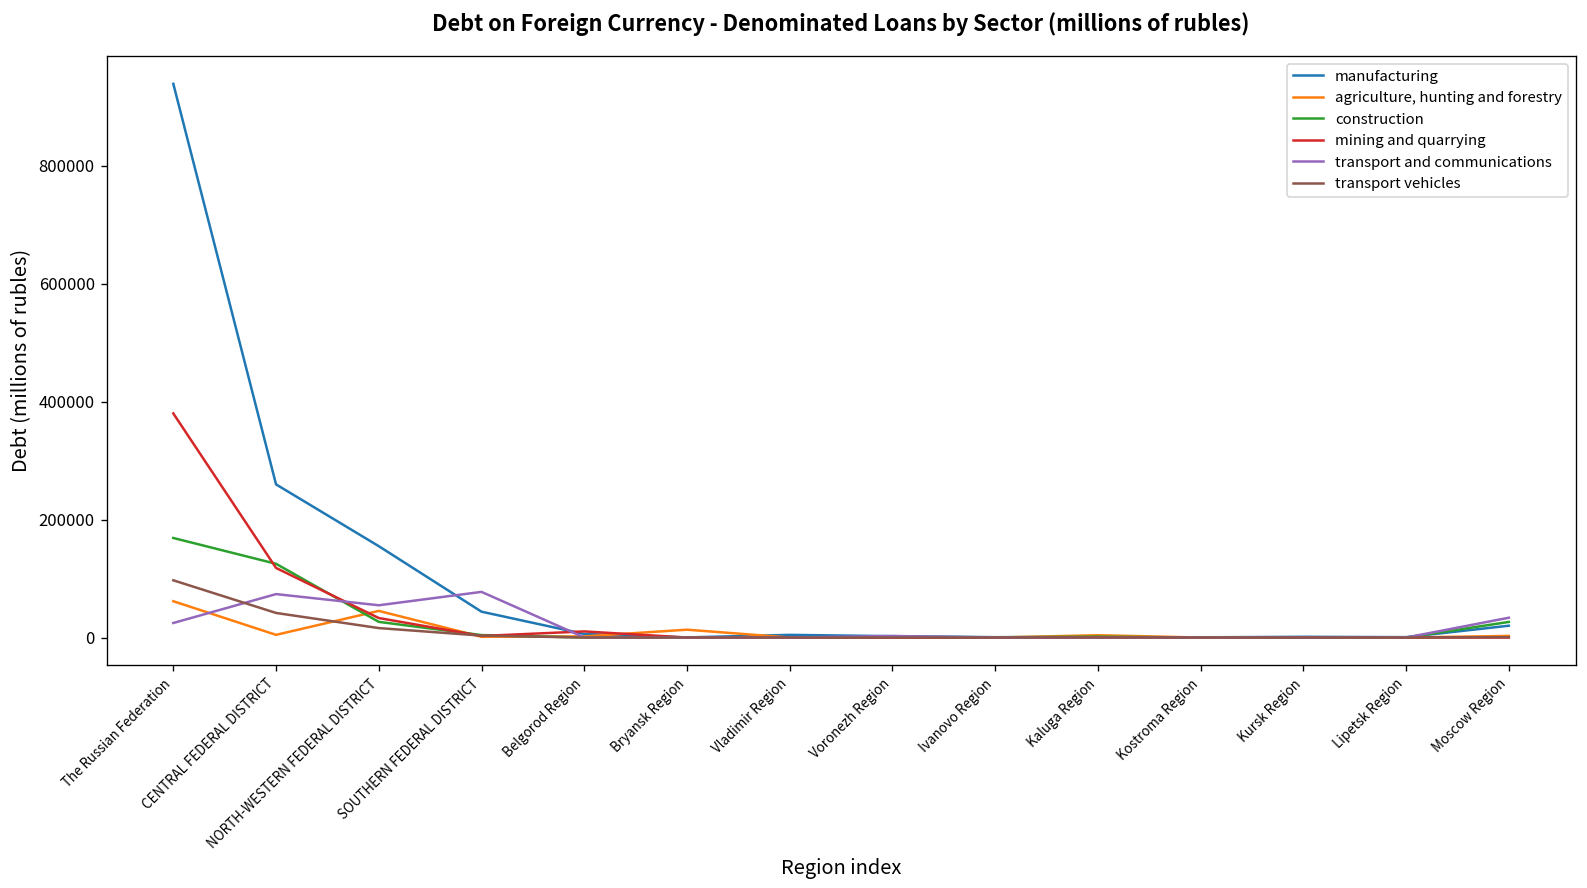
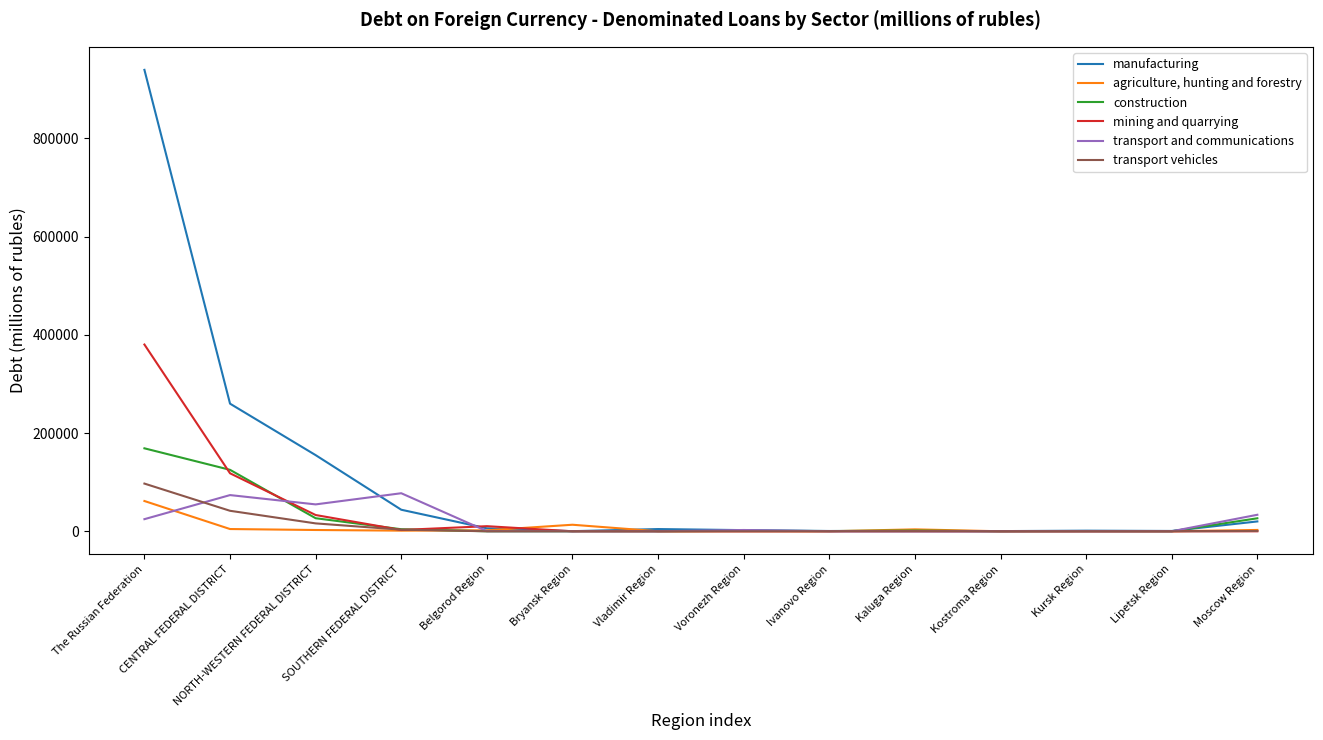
agriculture, hunting and forestry, NORTH-WESTERN FEDERAL DISTRICT: 50000 -> 0
